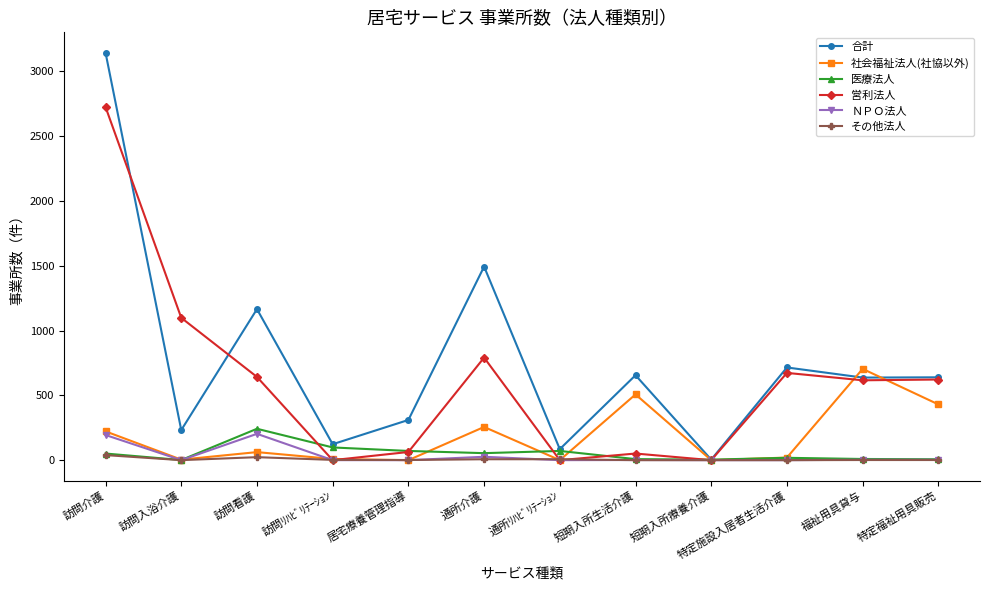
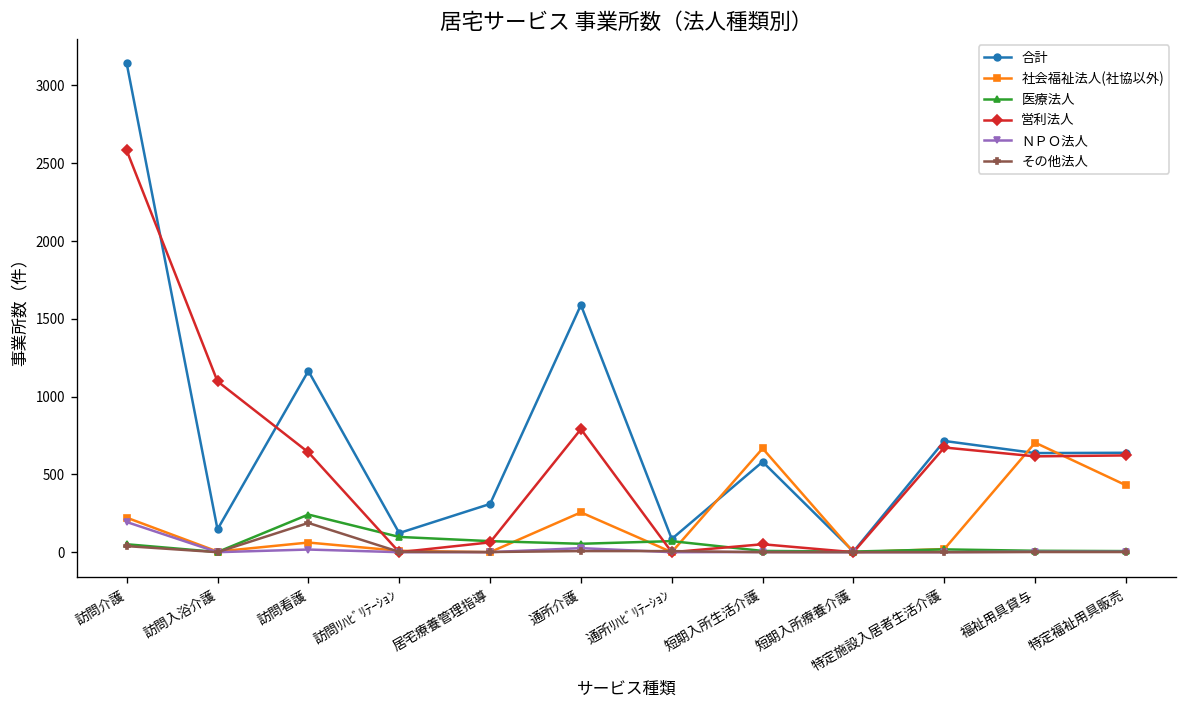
営利法人, 訪問介護: 2720 -> 2580
合計, 訪問入浴介護: 230 -> 150
ＮＰＯ法人, 訪問看護: 200 -> 20
その他法人, 訪問看護: 20 -> 190
合計, 通所介護: 1490 -> 1590
合計, 短期入所生活介護: 660 -> 580
社会福祉法人(社協以外), 短期入所生活介護: 510 -> 670
